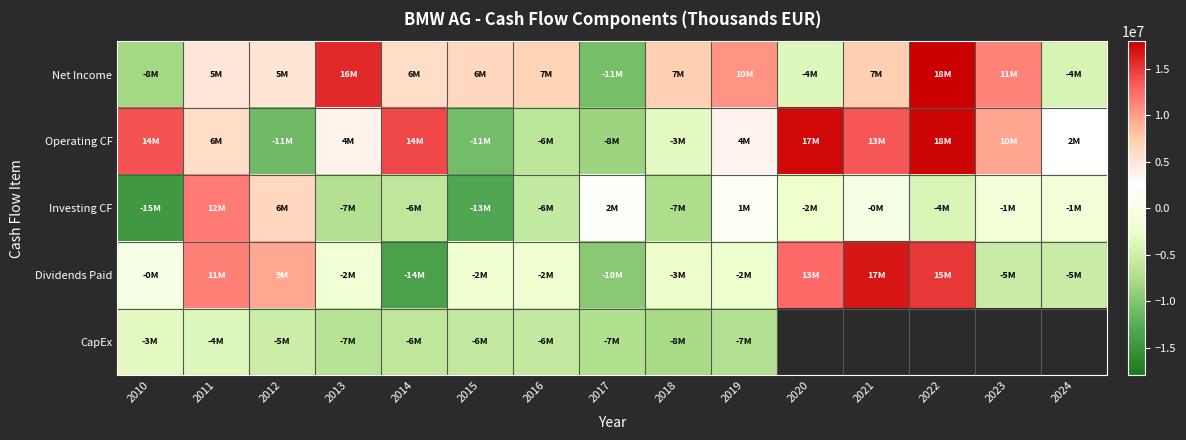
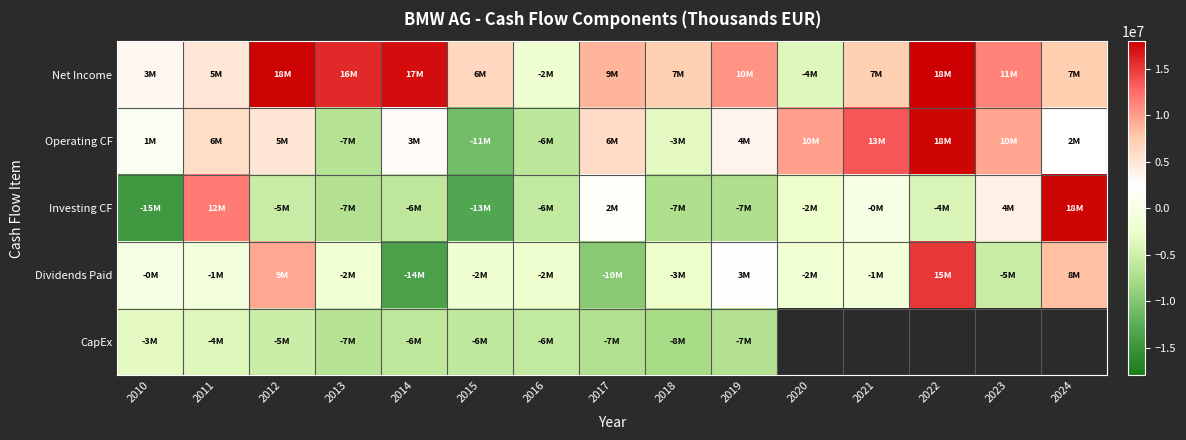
Net Income, 2010: -8M -> 3M
Net Income, 2012: 5M -> 18M
Net Income, 2014: 6M -> 17M
Net Income, 2016: 7M -> -2M
Net Income, 2017: -11M -> 9M
Net Income, 2024: -4M -> 7M
Operating CF, 2010: 14M -> 1M
Operating CF, 2012: -11M -> 5M
Operating CF, 2013: 4M -> -7M
Operating CF, 2014: 14M -> 3M
Operating CF, 2017: -8M -> 6M
Operating CF, 2020: 17M -> 10M
Investing CF, 2012: 6M -> -5M
Investing CF, 2019: 1M -> -7M
Investing CF, 2023: -1M -> 4M
Investing CF, 2024: -1M -> 18M
Dividends Paid, 2011: 11M -> -1M
Dividends Paid, 2019: -2M -> 3M
Dividends Paid, 2020: 13M -> -2M
Dividends Paid, 2021: 17M -> -1M
Dividends Paid, 2024: -5M -> 8M
